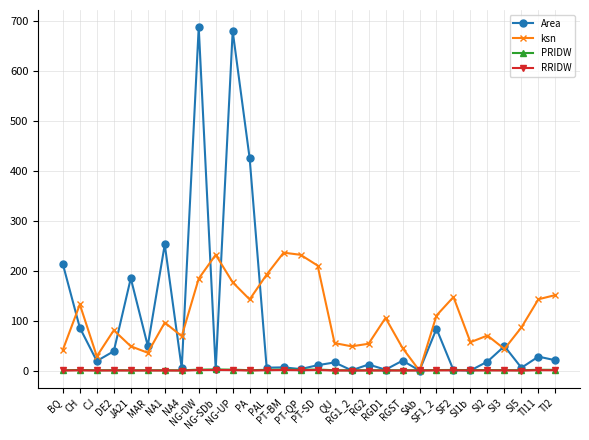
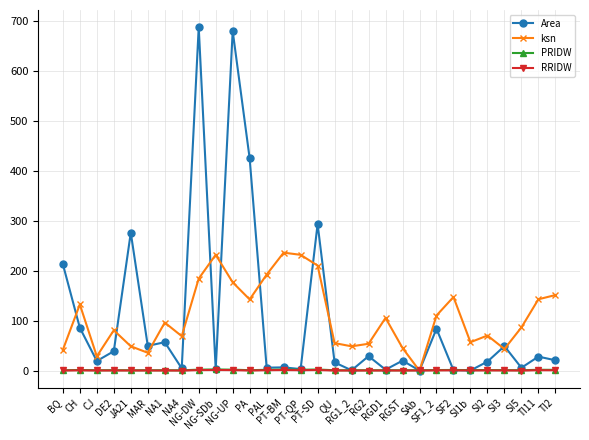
Area, JA21: 180 -> 280
Area, NA1: 250 -> 60
Area, PT-SD: 10 -> 290
Area, RG2: 10 -> 30
